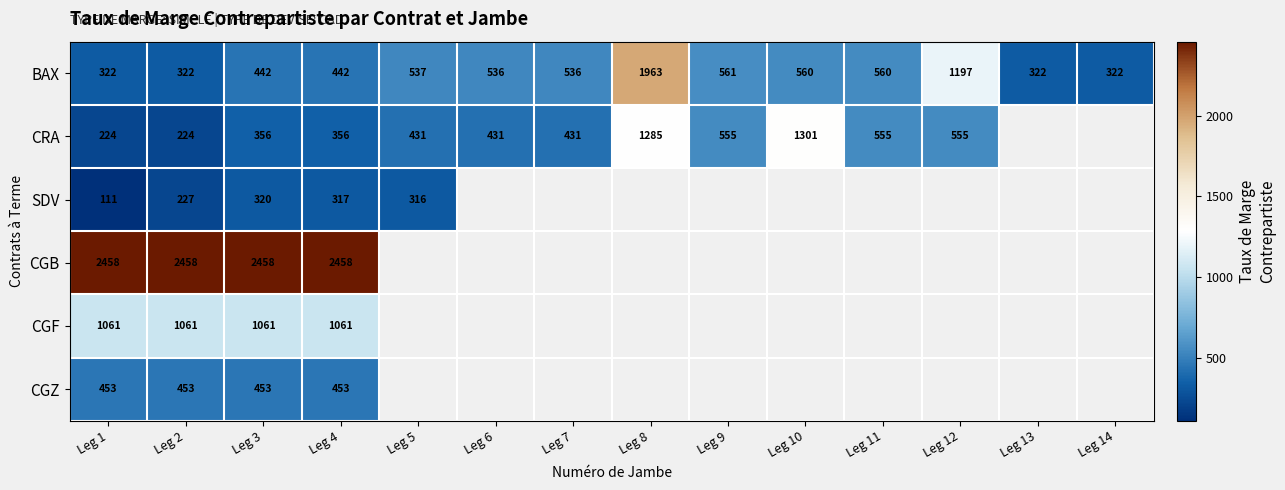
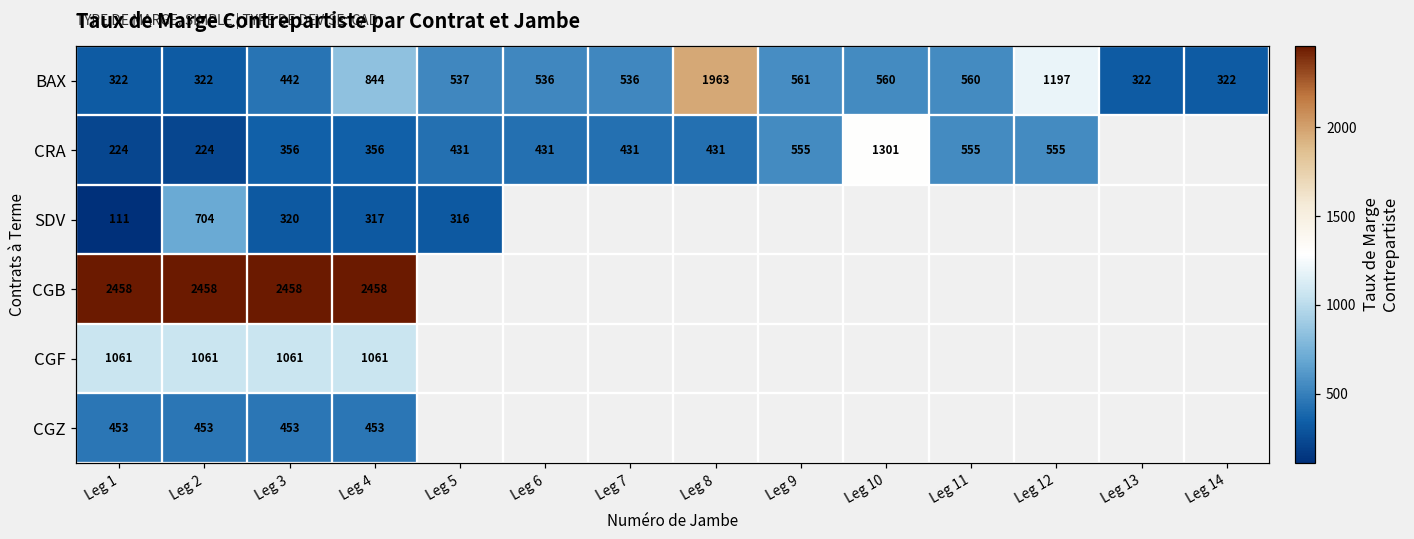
BAX, Leg 4: 442 -> 844
CRA, Leg 8: 1285 -> 431
SDV, Leg 2: 227 -> 704
